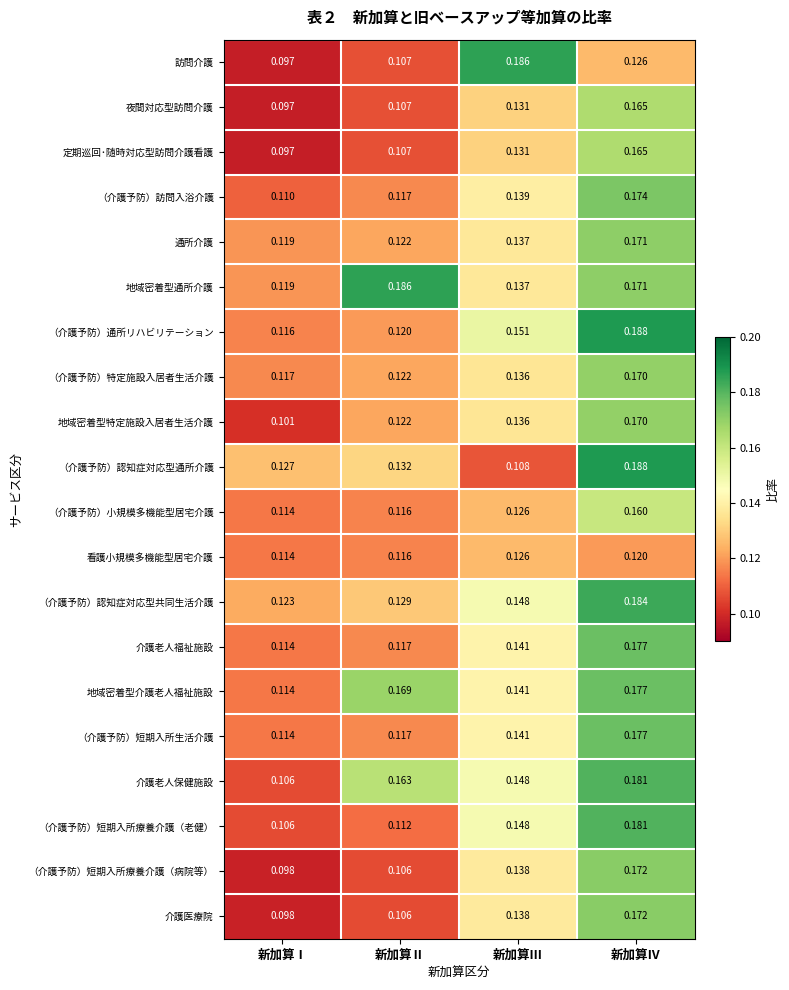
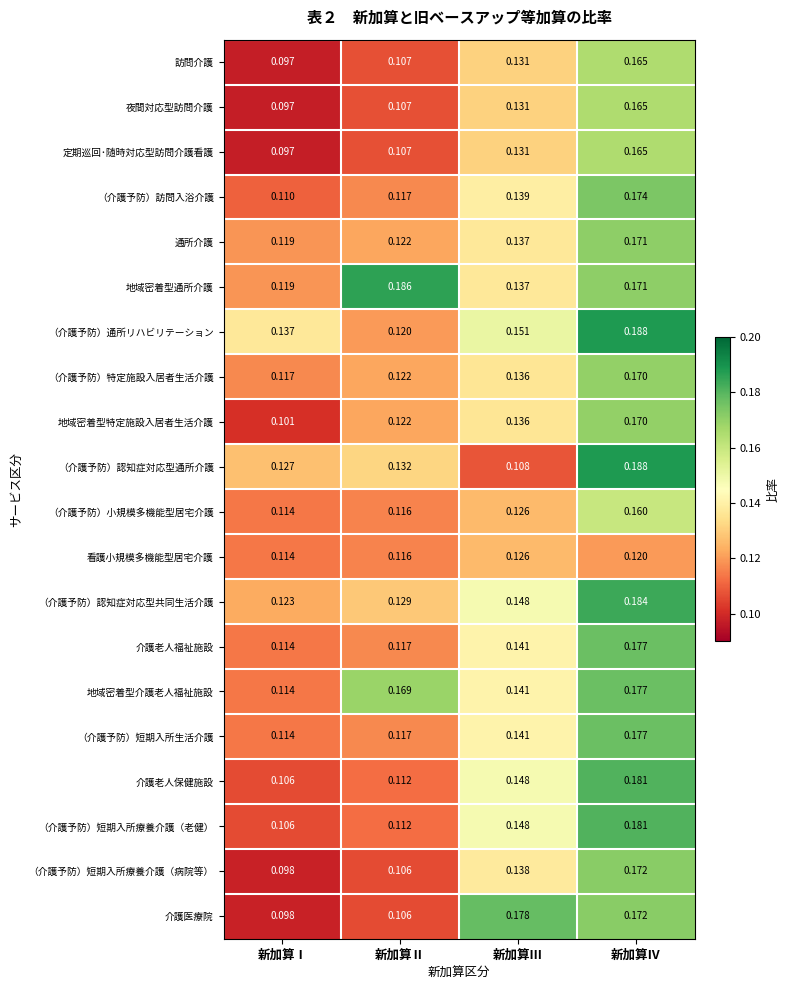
訪問介護, 新加算Ⅲ: 0.186 -> 0.131
訪問介護, 新加算Ⅳ: 0.126 -> 0.165
（介護予防）通所リハビリテーション, 新加算Ⅰ: 0.116 -> 0.137
介護老人保健施設, 新加算Ⅱ: 0.163 -> 0.112
介護医療院, 新加算Ⅲ: 0.138 -> 0.178
